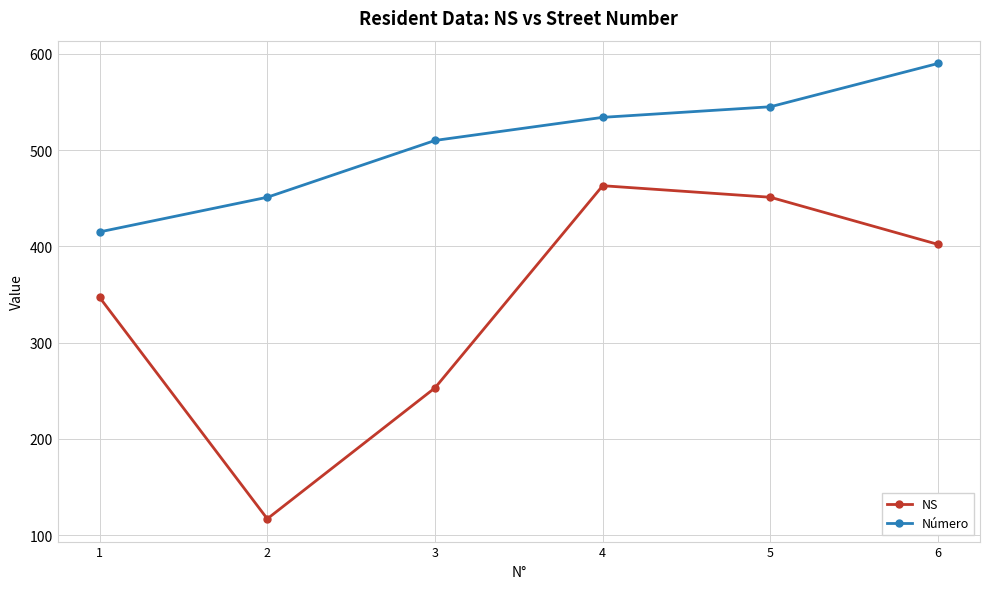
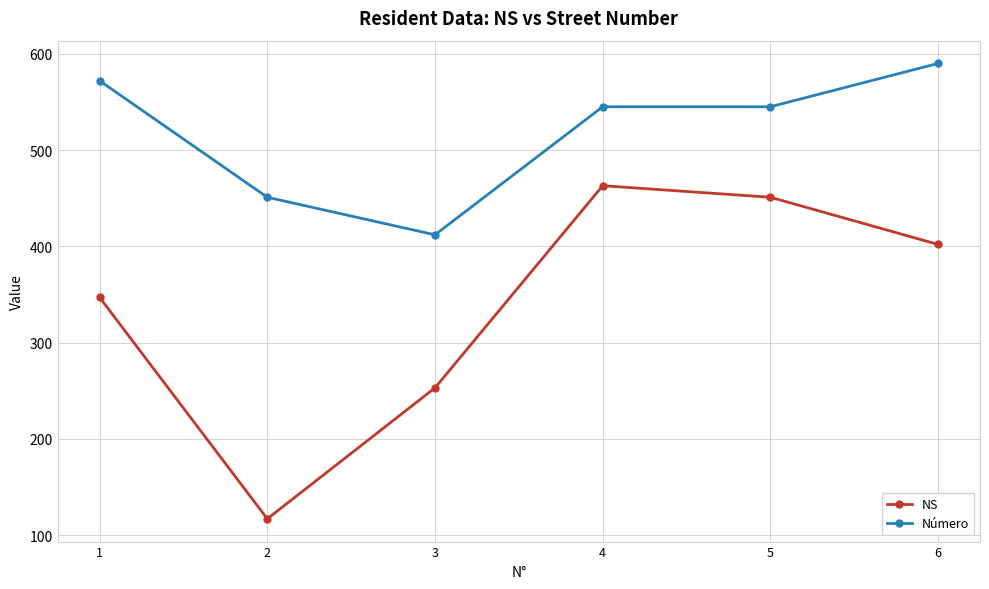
Número, 1: 420 -> 570
Número, 3: 510 -> 410
Número, 4: 530 -> 550
